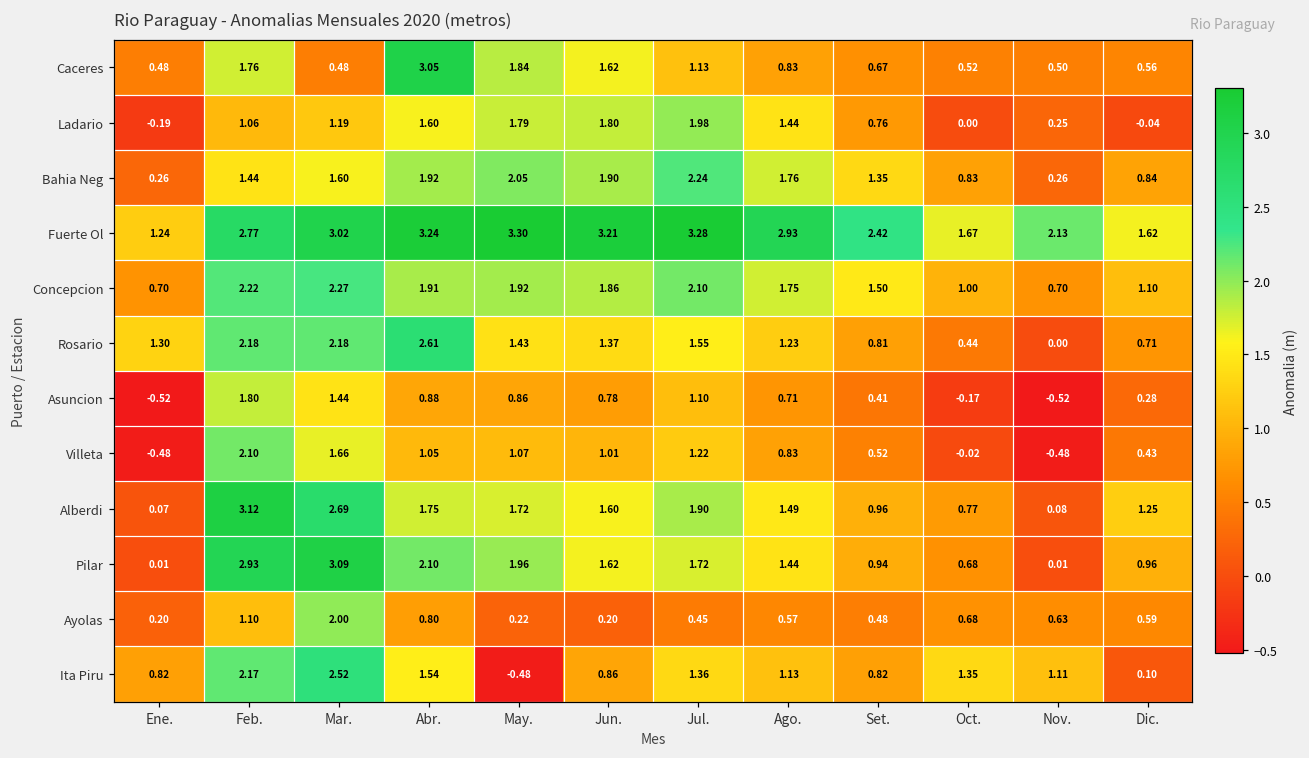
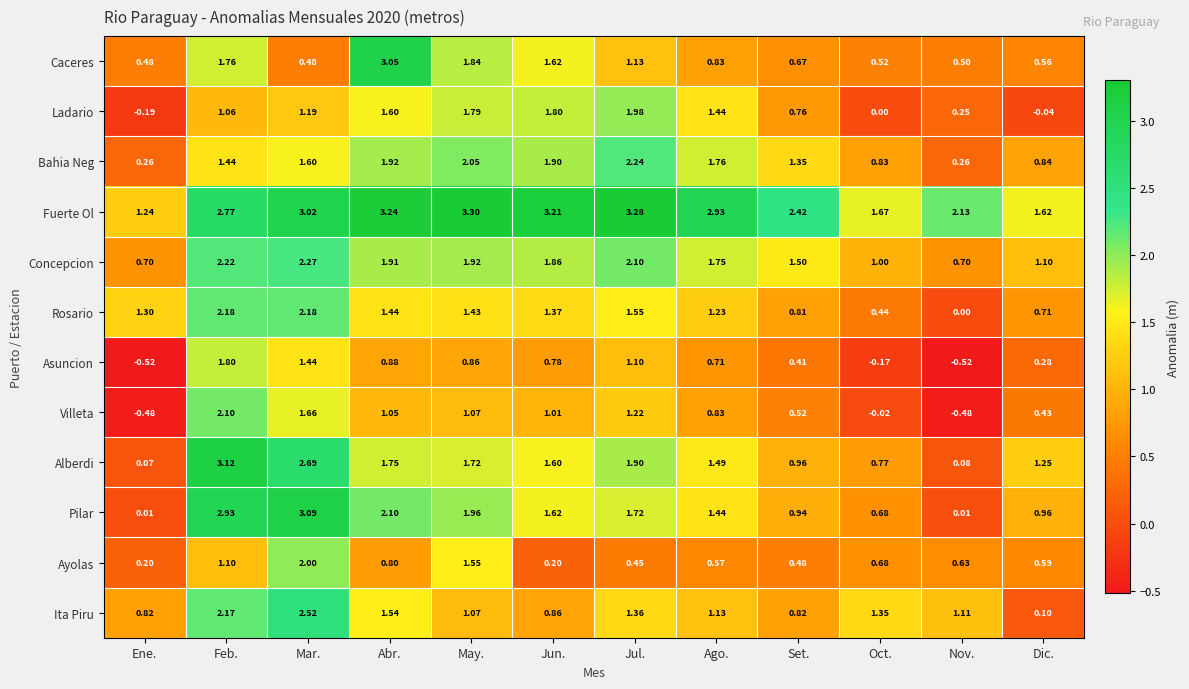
Rosario, Abr.: 2.61 -> 1.44
Ayolas, May.: 0.22 -> 1.55
Ita Piru, May.: -0.48 -> 1.07
